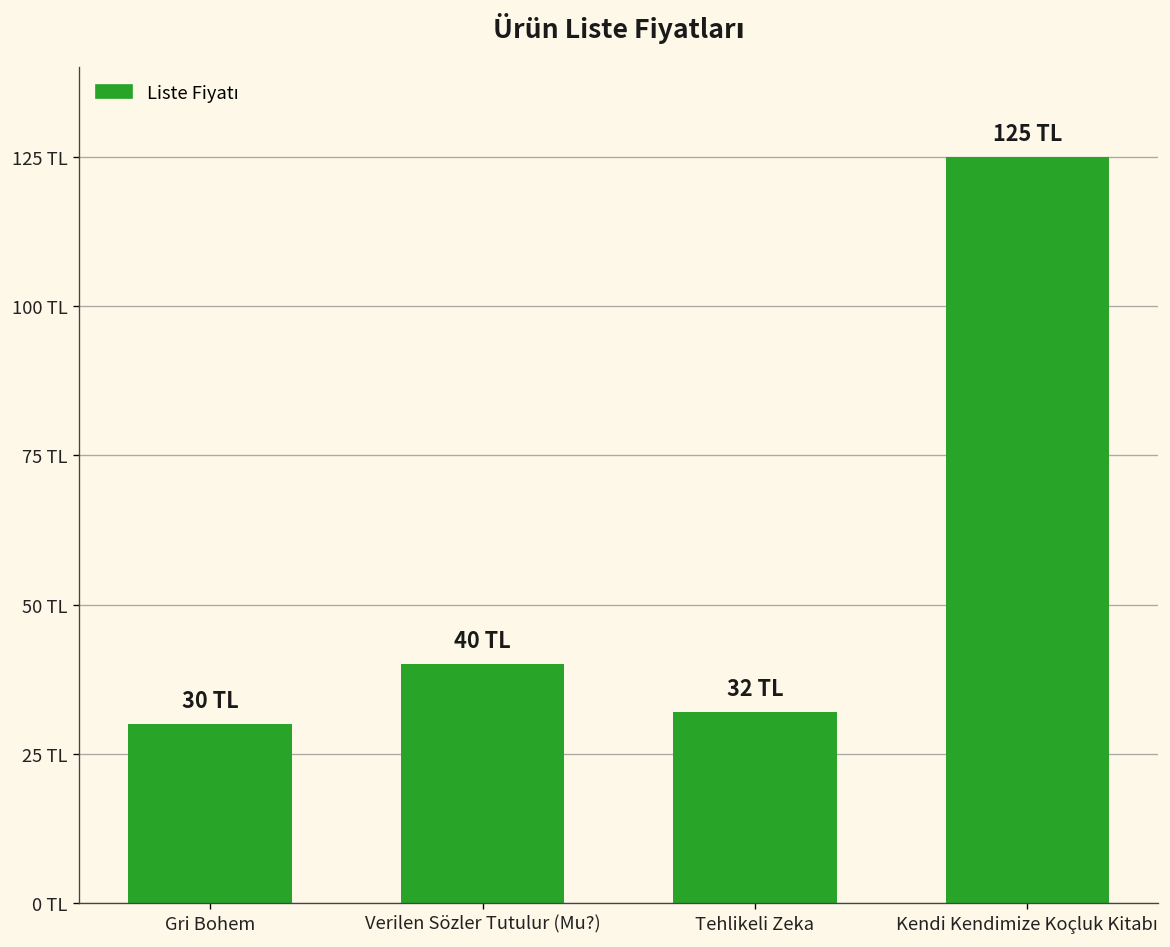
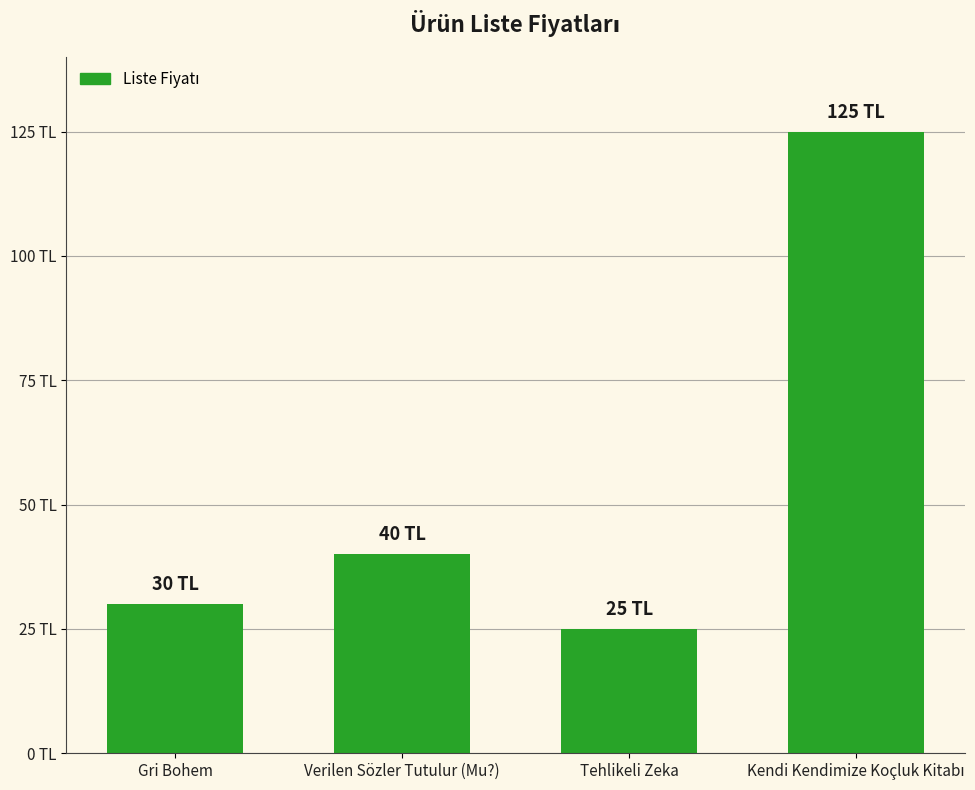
Tehlikeli Zeka: 32 -> 25
